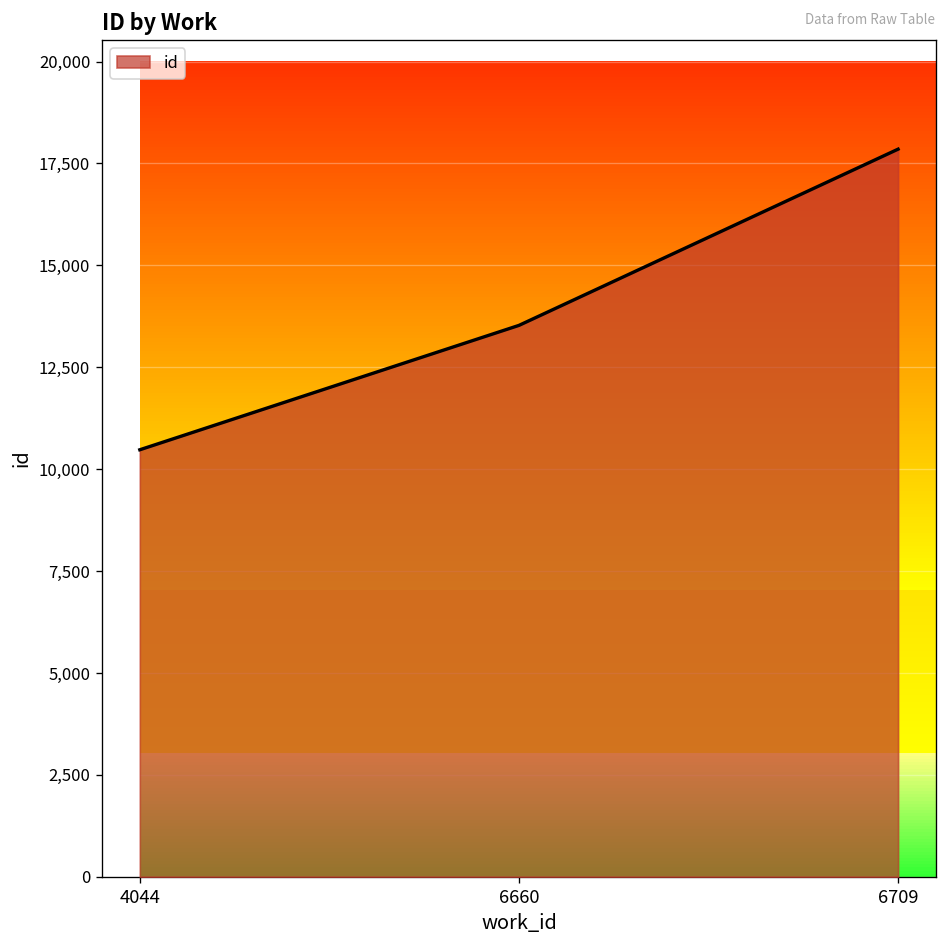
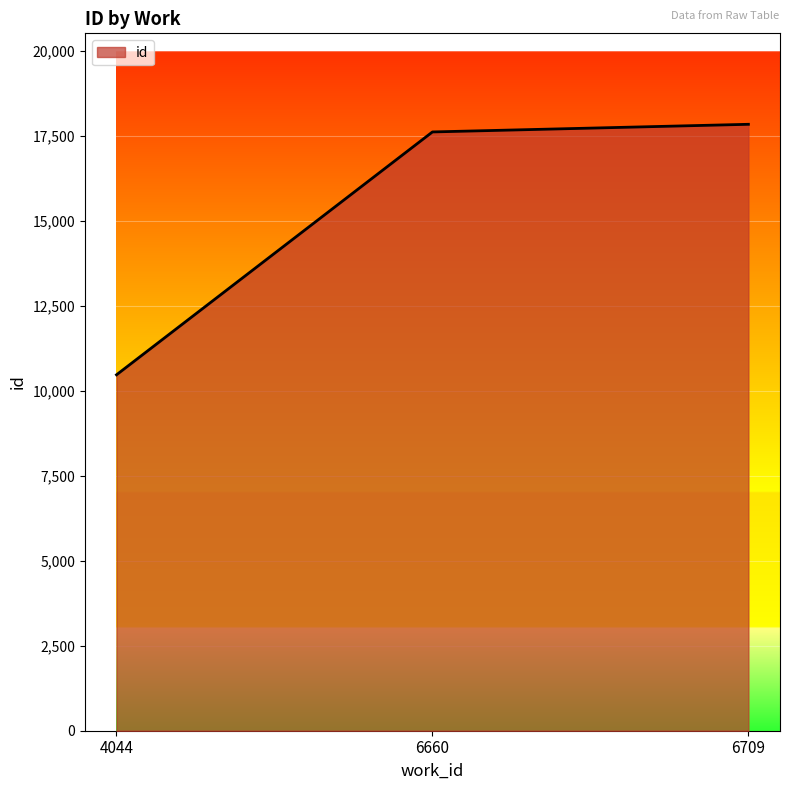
6660: 13,500 -> 17,600
